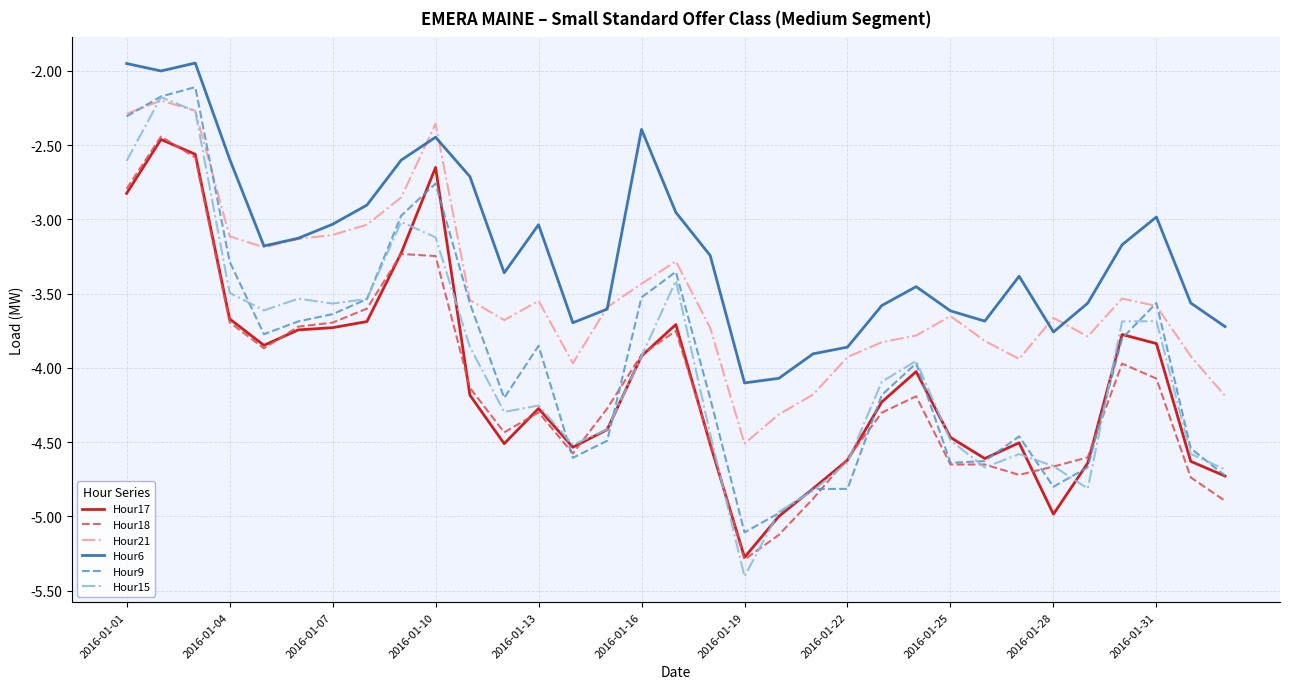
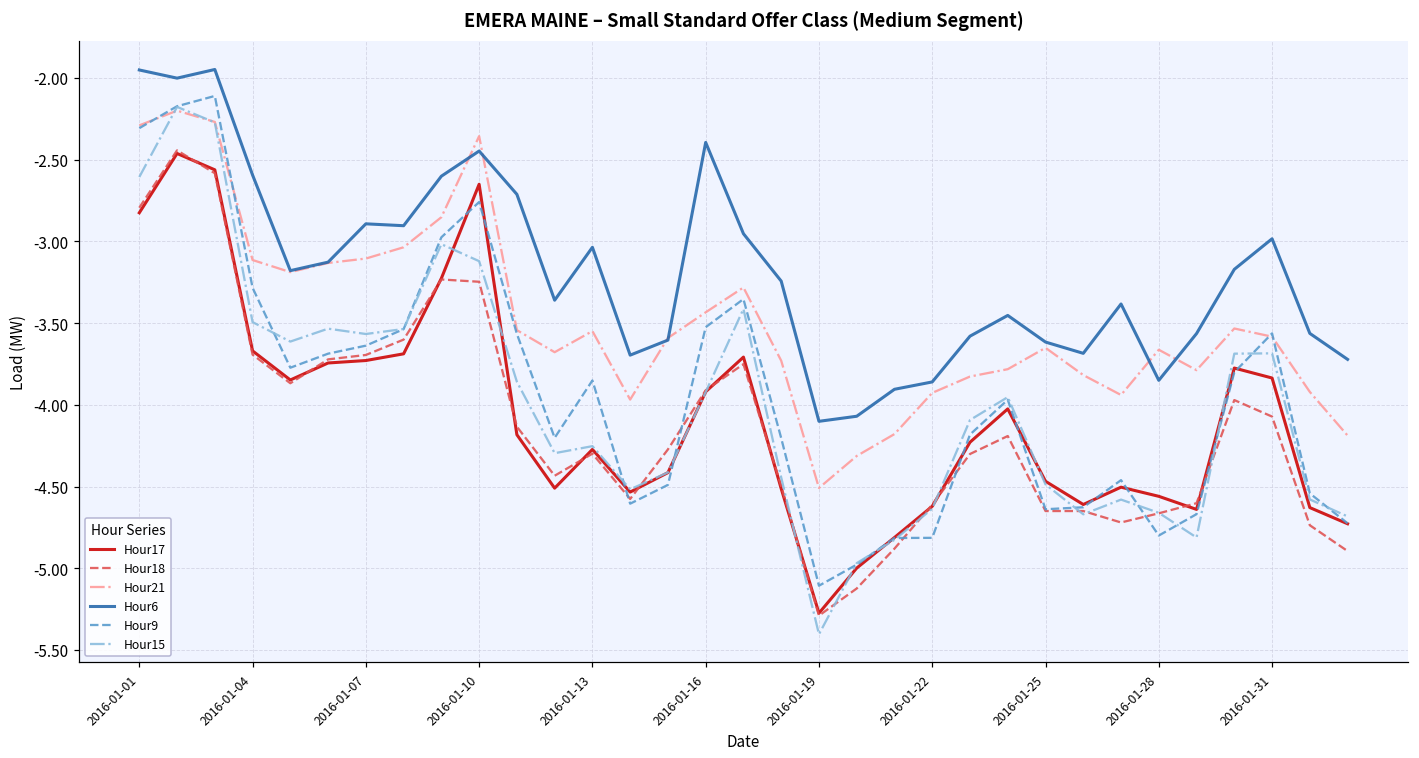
Hour6, 2016-01-07: -3.03 -> -2.89
Hour17, 2016-01-28: -4.98 -> -4.56
Hour6, 2016-01-28: -3.76 -> -3.85
